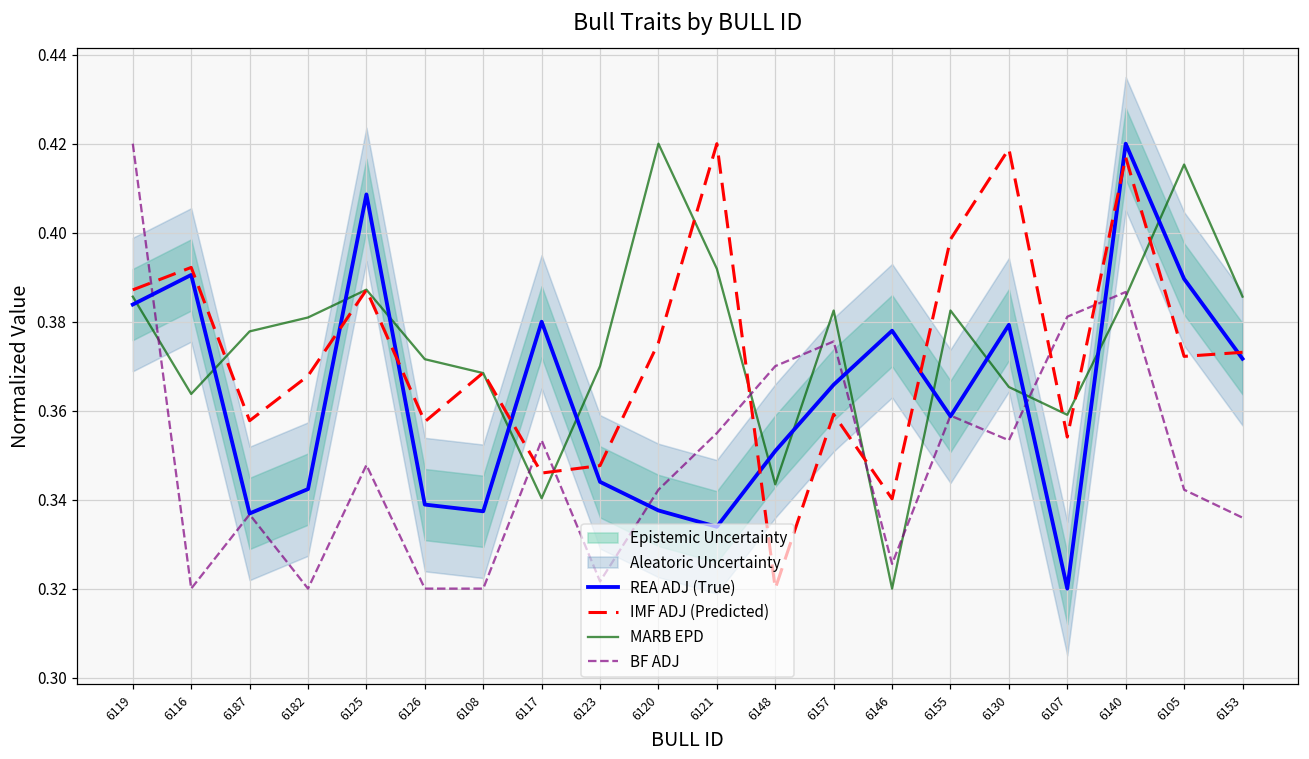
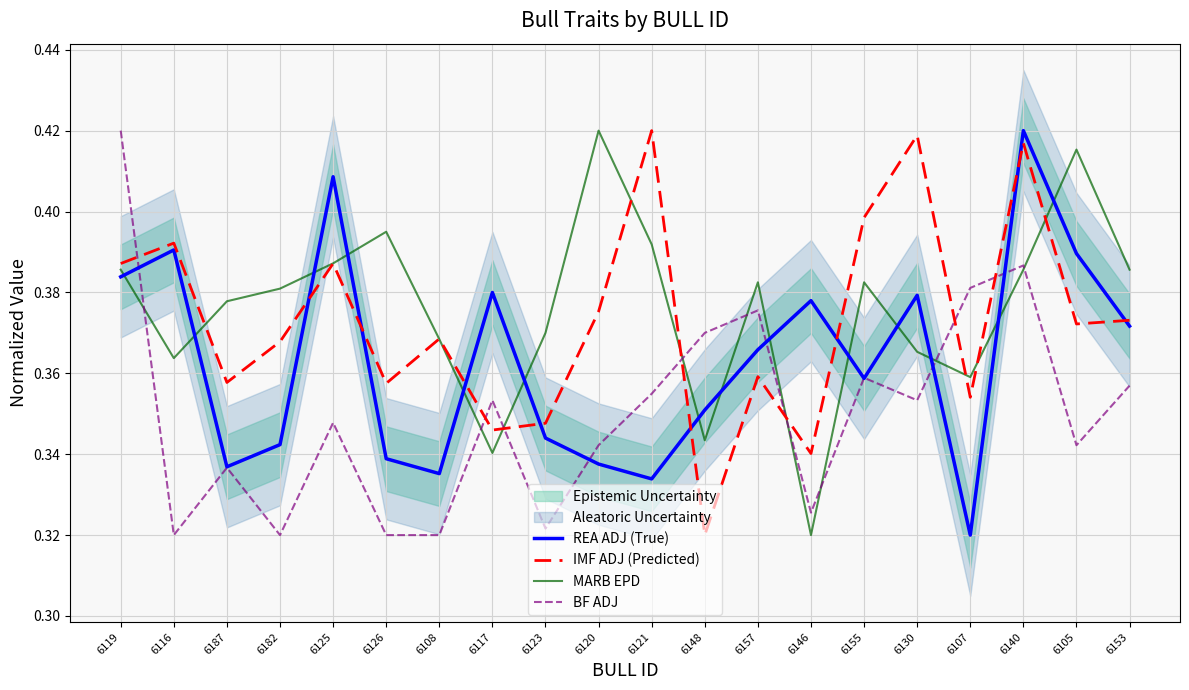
MARB EPD, 6126: 0.372 -> 0.395
REA ADJ (True), 6108: 0.337 -> 0.335
BF ADJ, 6153: 0.336 -> 0.357
